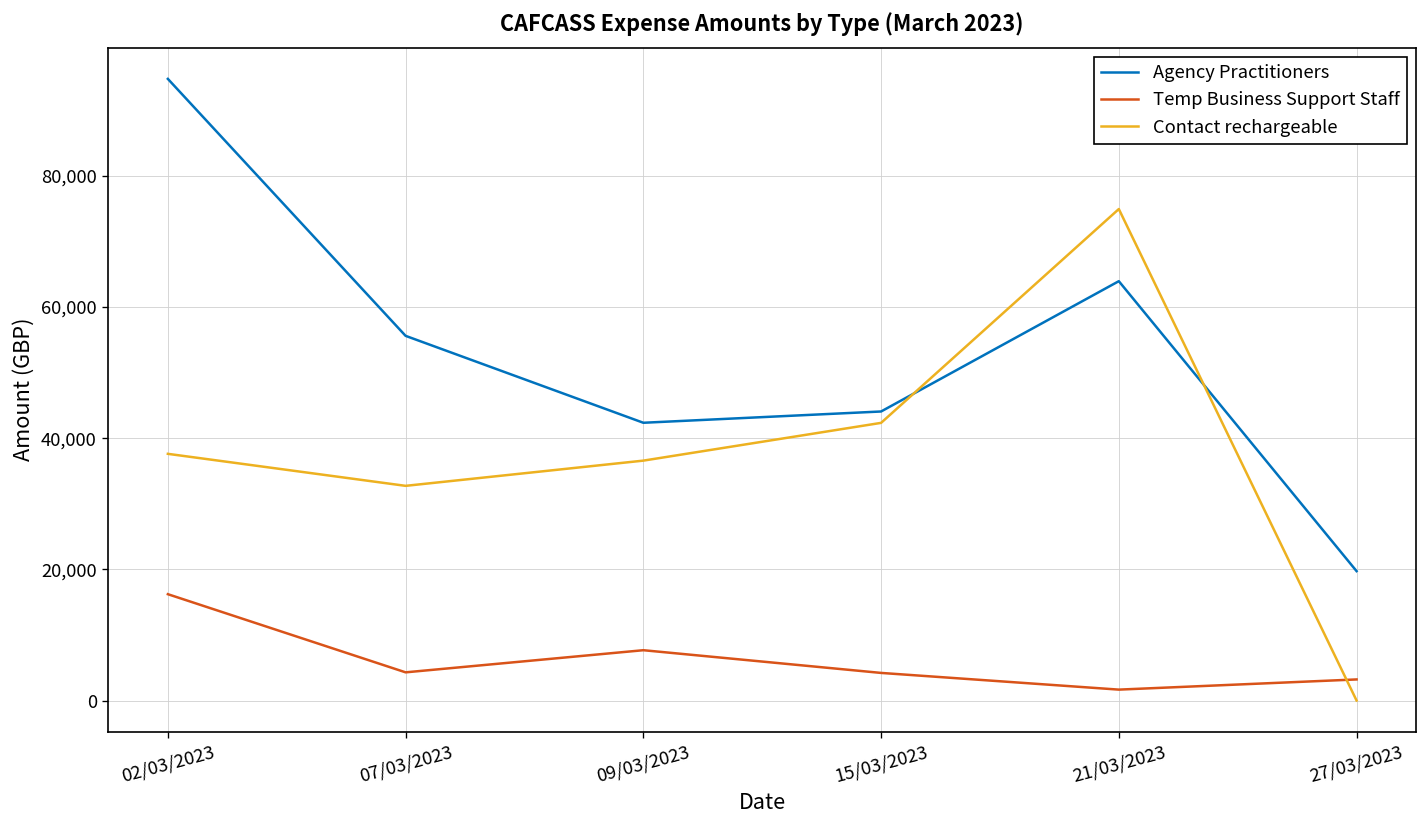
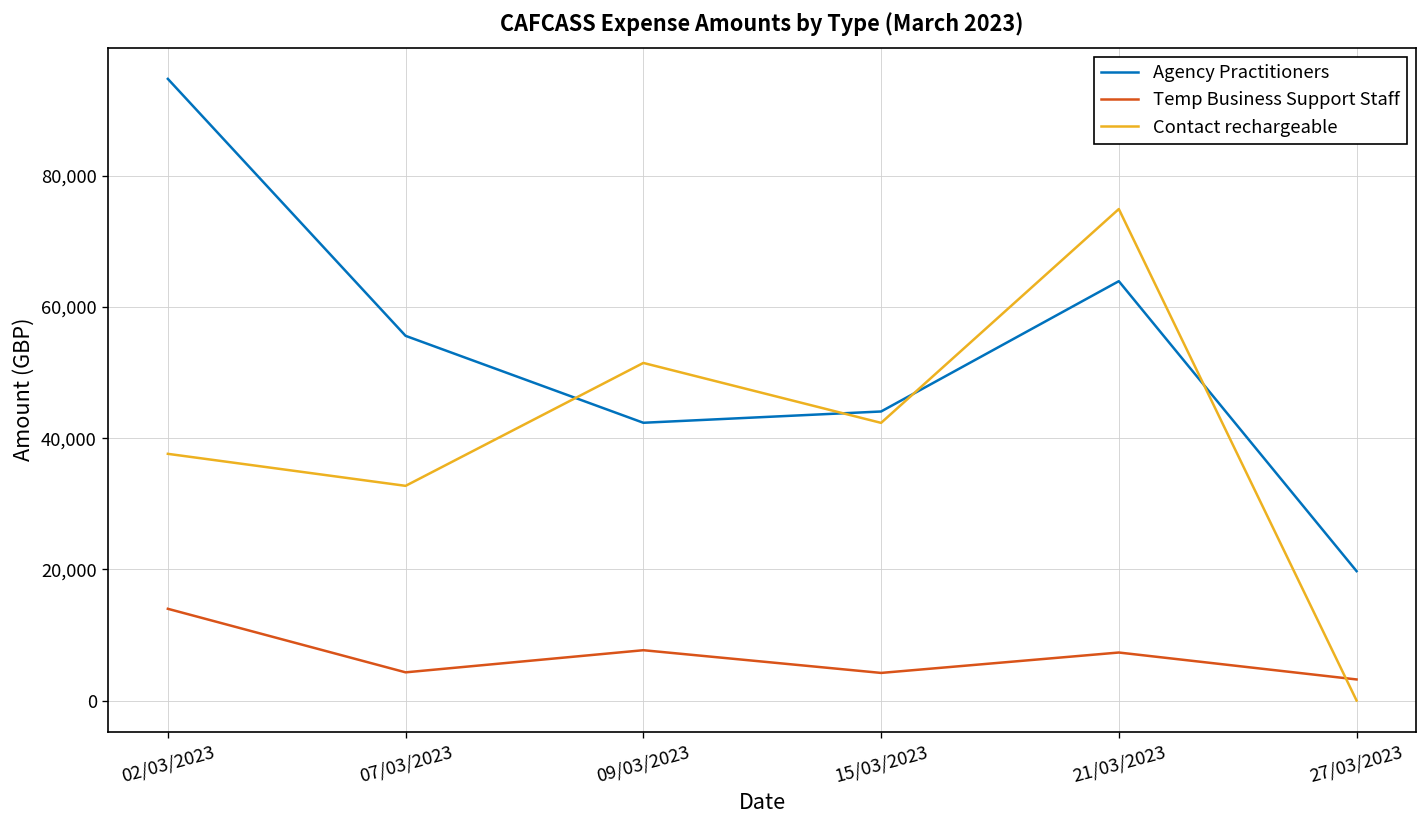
Temp Business Support Staff, 02/03/2023: 16,000 -> 14,000
Contact rechargeable, 09/03/2023: 37,000 -> 51,000
Temp Business Support Staff, 21/03/2023: 2,000 -> 7,000
